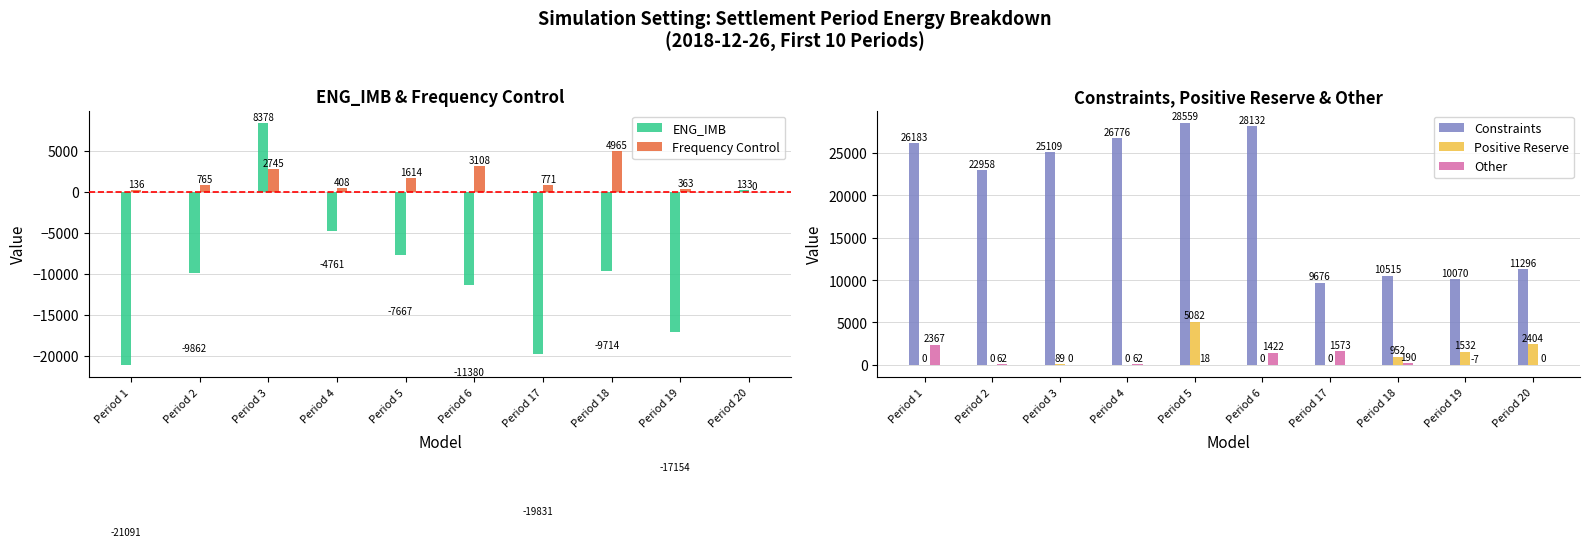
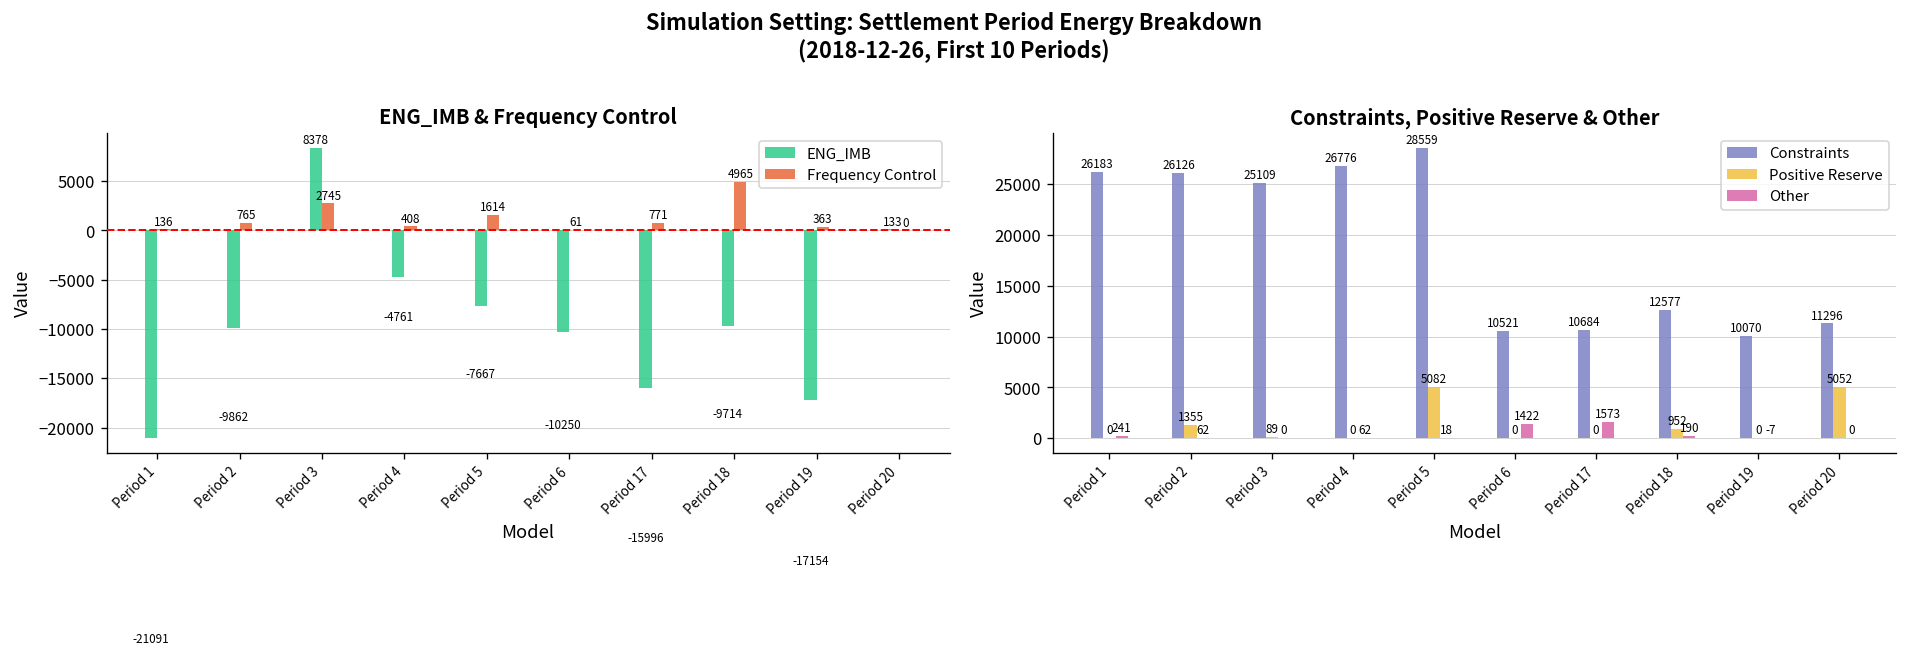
ENG_IMB & Frequency Control, ENG_IMB, Period 6: -11380 -> -10250
ENG_IMB & Frequency Control, Frequency Control, Period 6: 3108 -> 61
ENG_IMB & Frequency Control, ENG_IMB, Period 17: -19831 -> -15996
Constraints, Positive Reserve & Other, Other, Period 1: 2367 -> 241
Constraints, Positive Reserve & Other, Constraints, Period 2: 22958 -> 26126
Constraints, Positive Reserve & Other, Positive Reserve, Period 2: 0 -> 1355
Constraints, Positive Reserve & Other, Constraints, Period 6: 28132 -> 10521
Constraints, Positive Reserve & Other, Constraints, Period 17: 9676 -> 10684
Constraints, Positive Reserve & Other, Constraints, Period 18: 10515 -> 12577
Constraints, Positive Reserve & Other, Positive Reserve, Period 19: 1532 -> 0
Constraints, Positive Reserve & Other, Positive Reserve, Period 20: 2404 -> 5052
